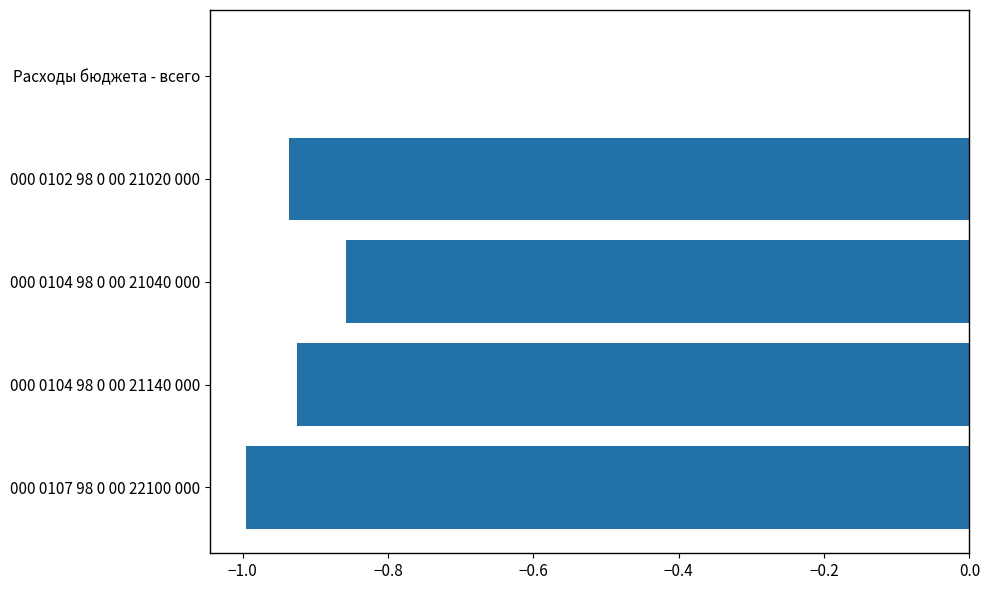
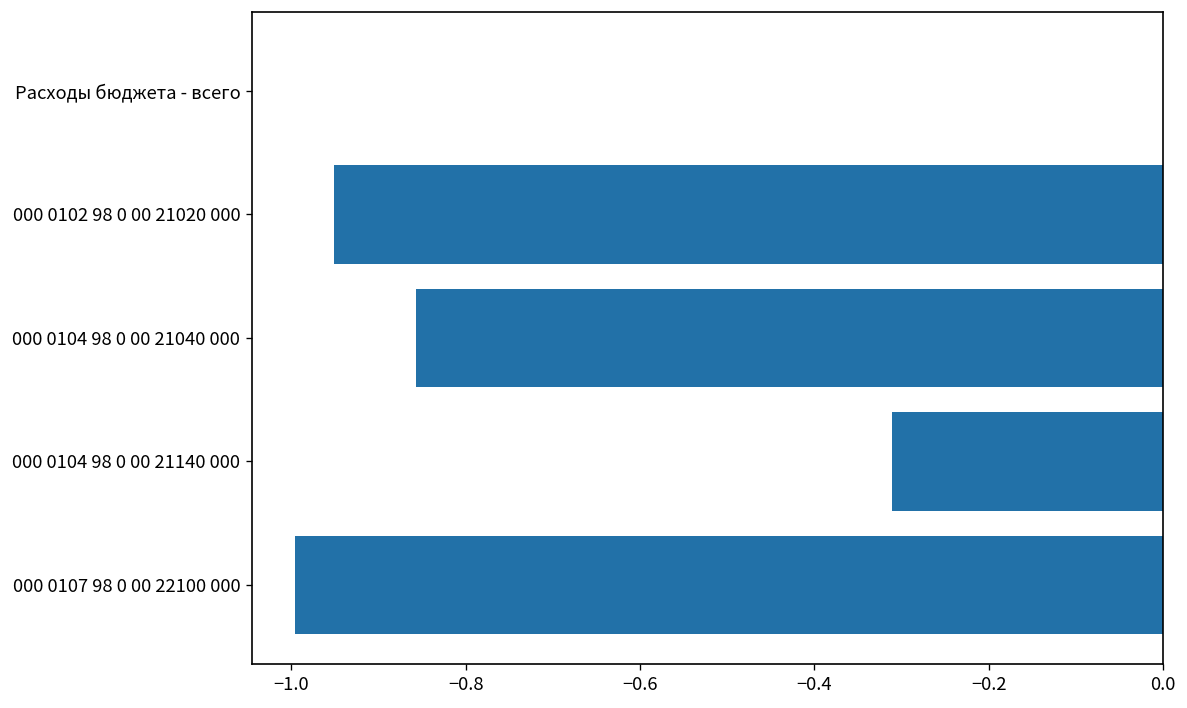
000 0102 98 0 00 21020 000: -0.94 -> -0.95
000 0104 98 0 00 21140 000: -0.92 -> -0.31
